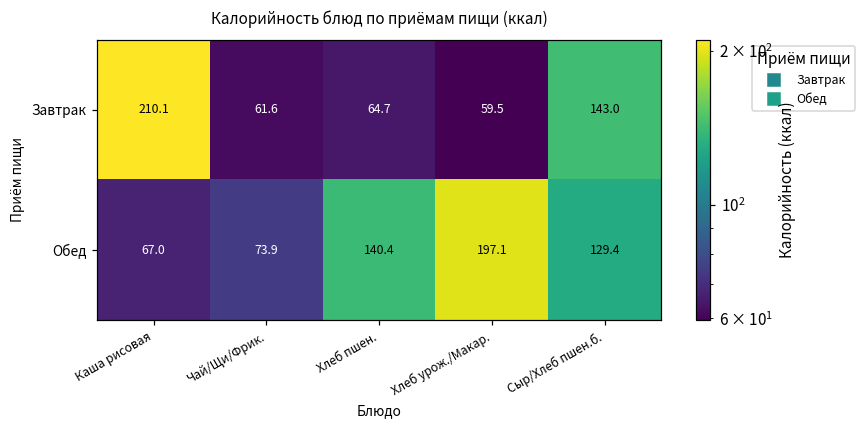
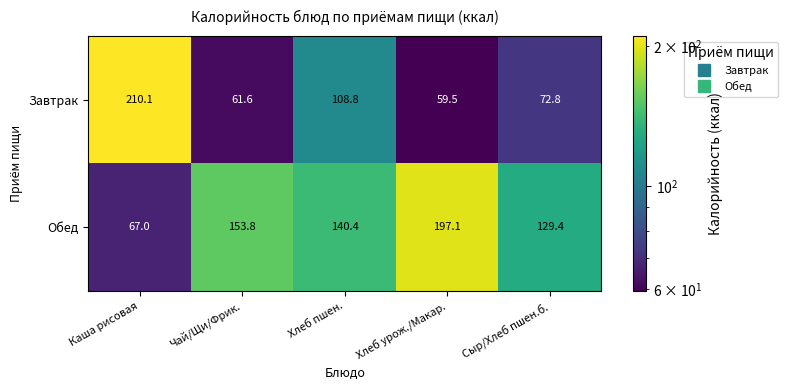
Завтрак, Хлеб пшен.: 64.7 -> 108.8
Завтрак, Сыр/Хлеб пшен.б.: 143.0 -> 72.8
Обед, Чай/Щи/Фрик.: 73.9 -> 153.8
